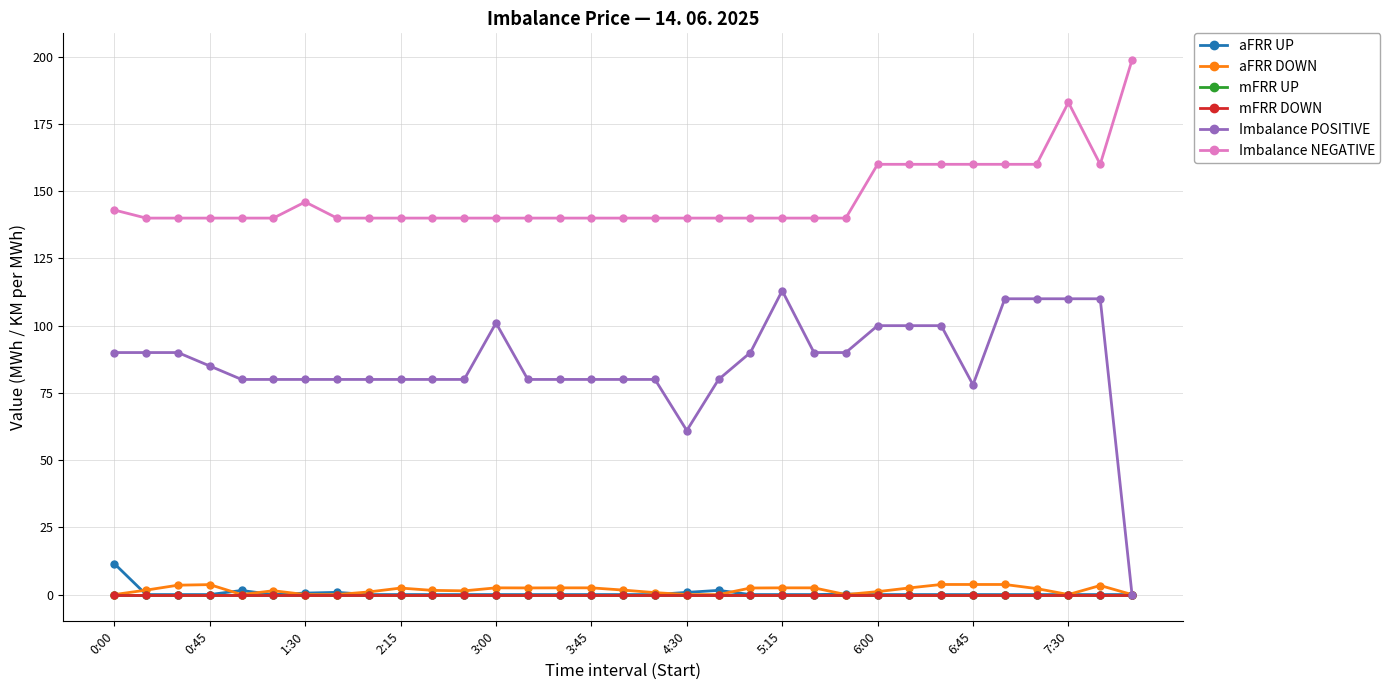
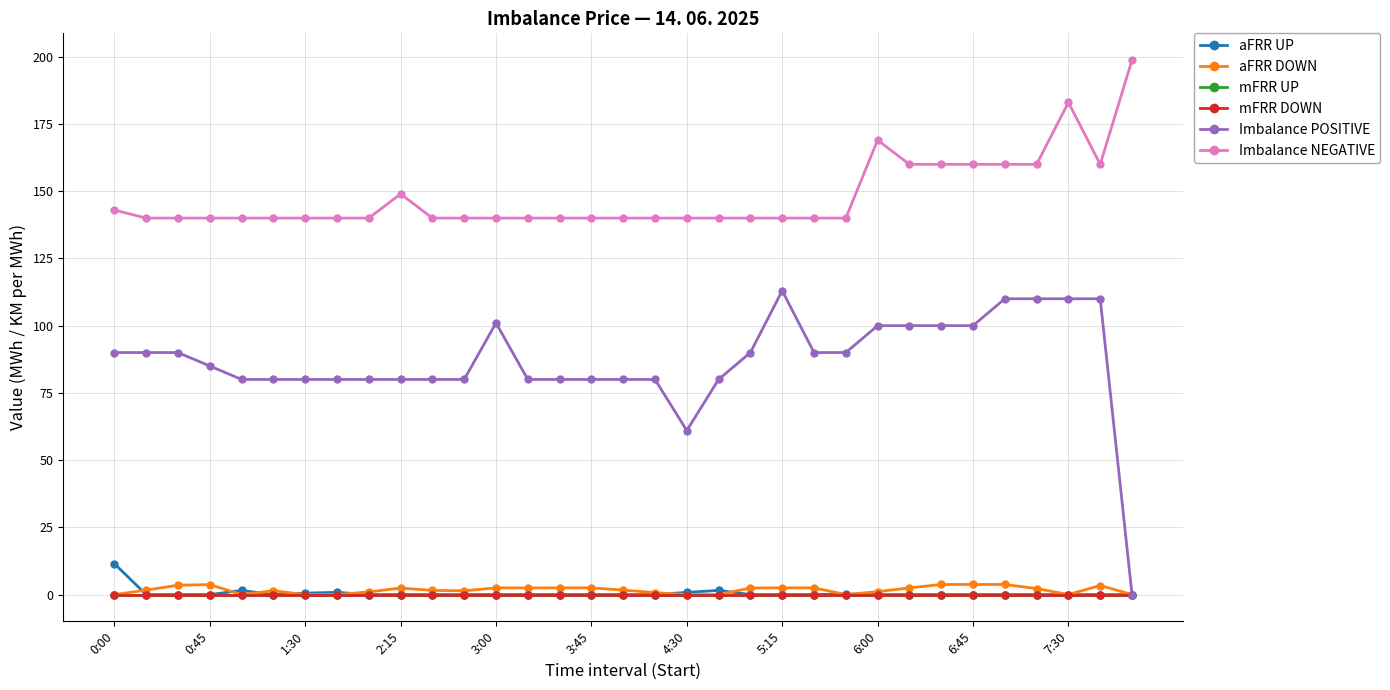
Imbalance NEGATIVE, 1:30: 146 -> 140
Imbalance NEGATIVE, 2:15: 140 -> 149
Imbalance NEGATIVE, 6:00: 160 -> 169
Imbalance POSITIVE, 6:45: 78 -> 100
